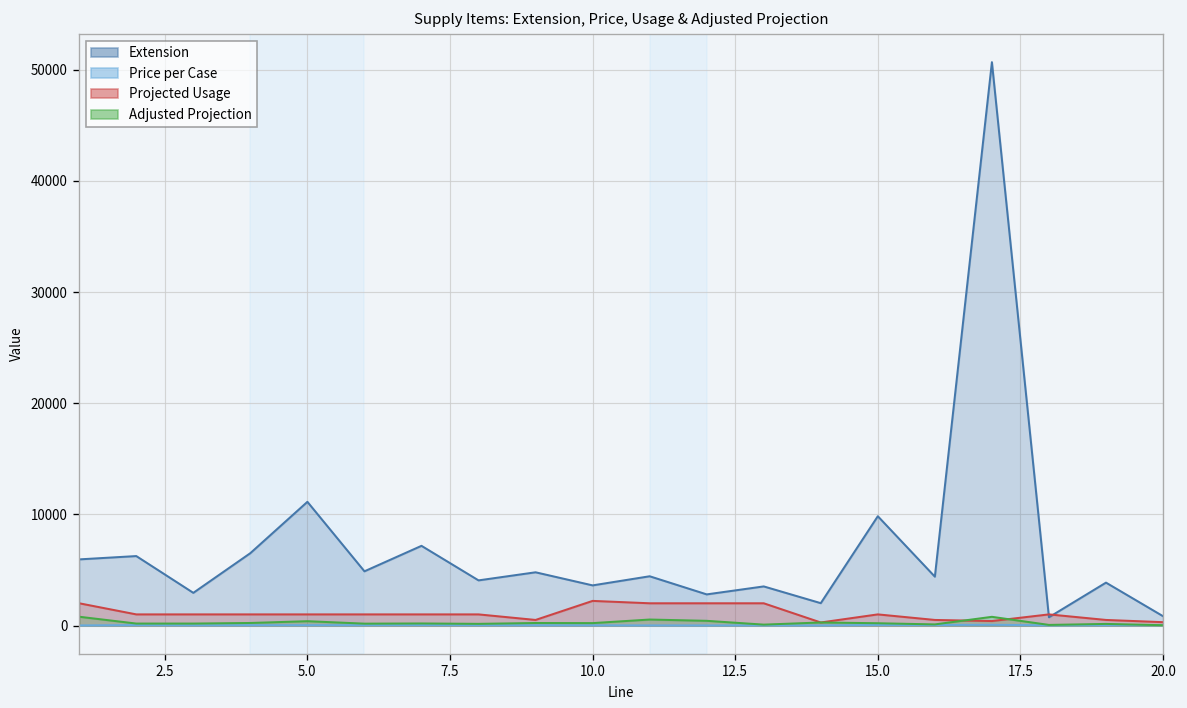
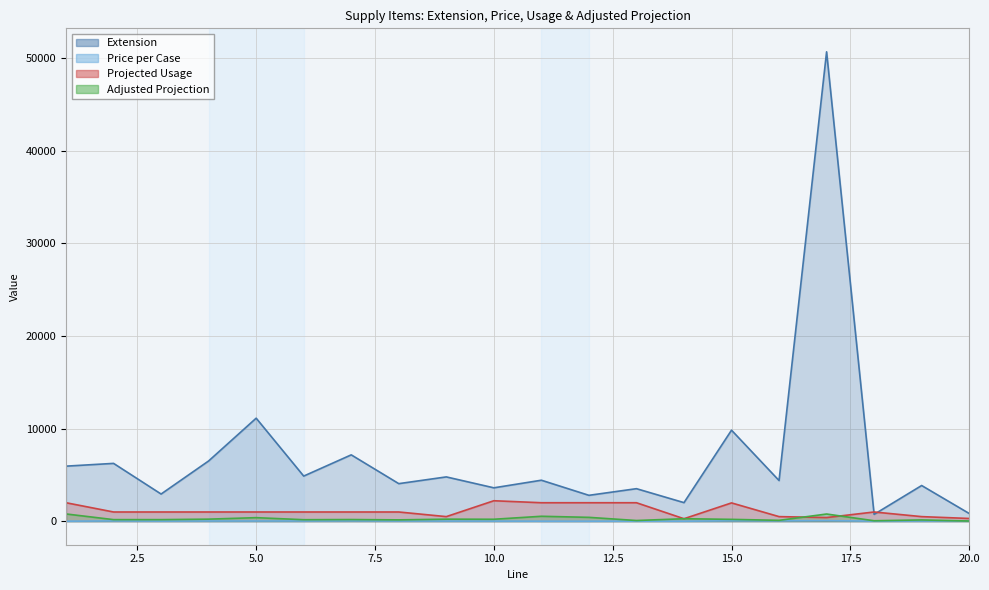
Projected Usage, 15.0: 1000 -> 2000
